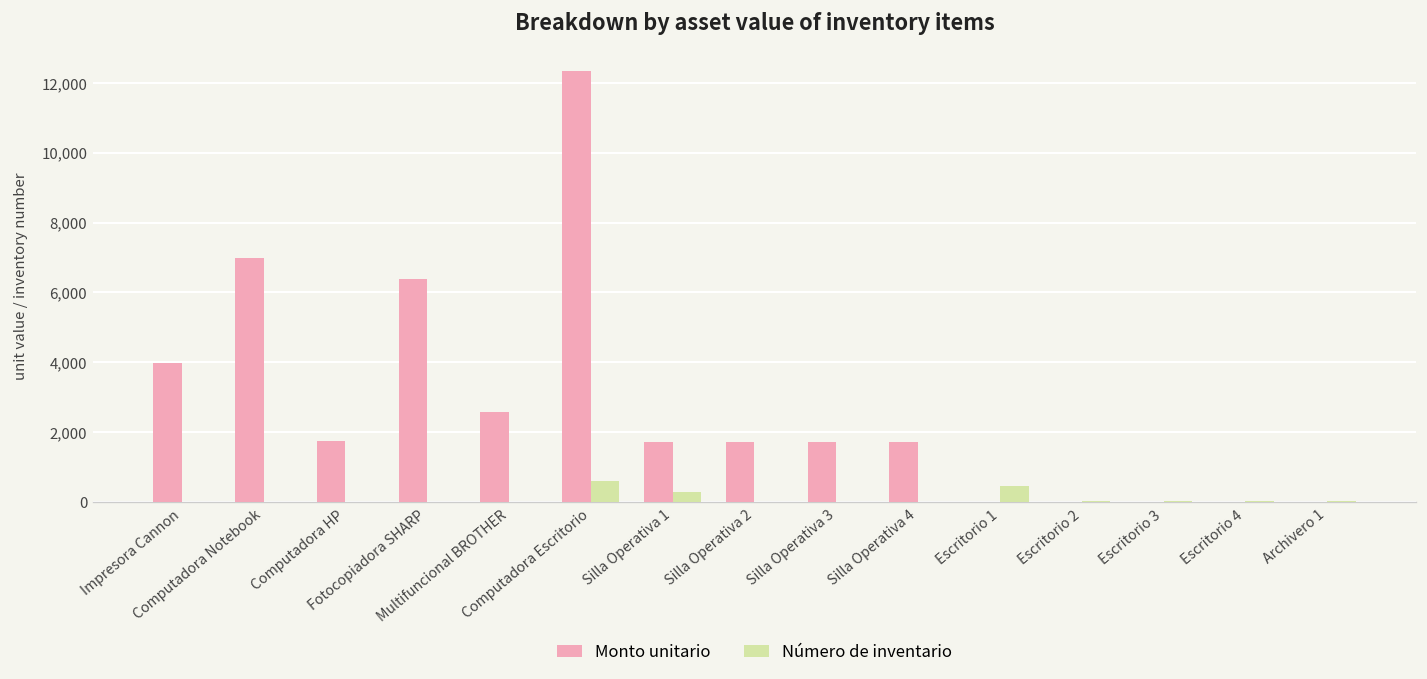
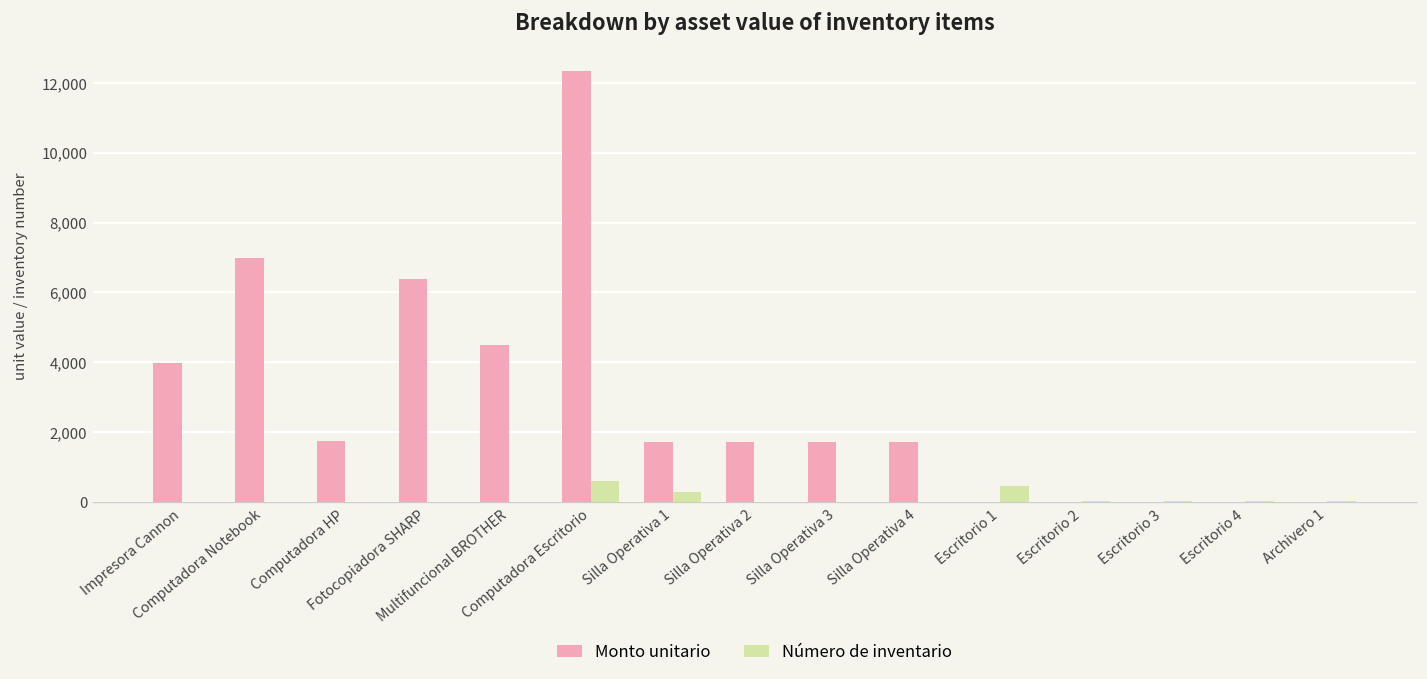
Monto unitario, Multifuncional BROTHER: 2,600 -> 4,500
